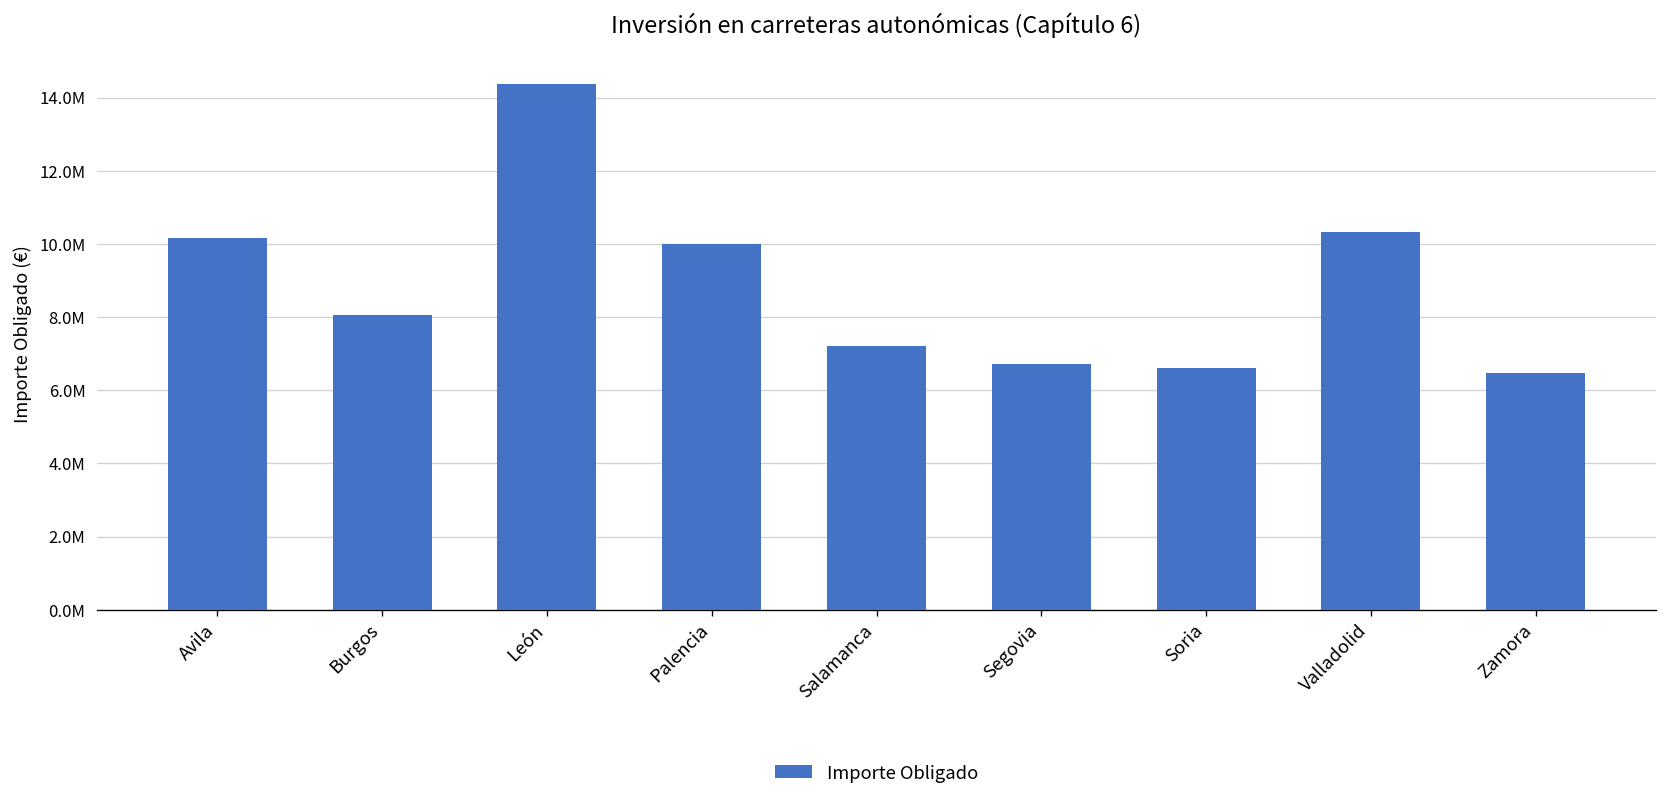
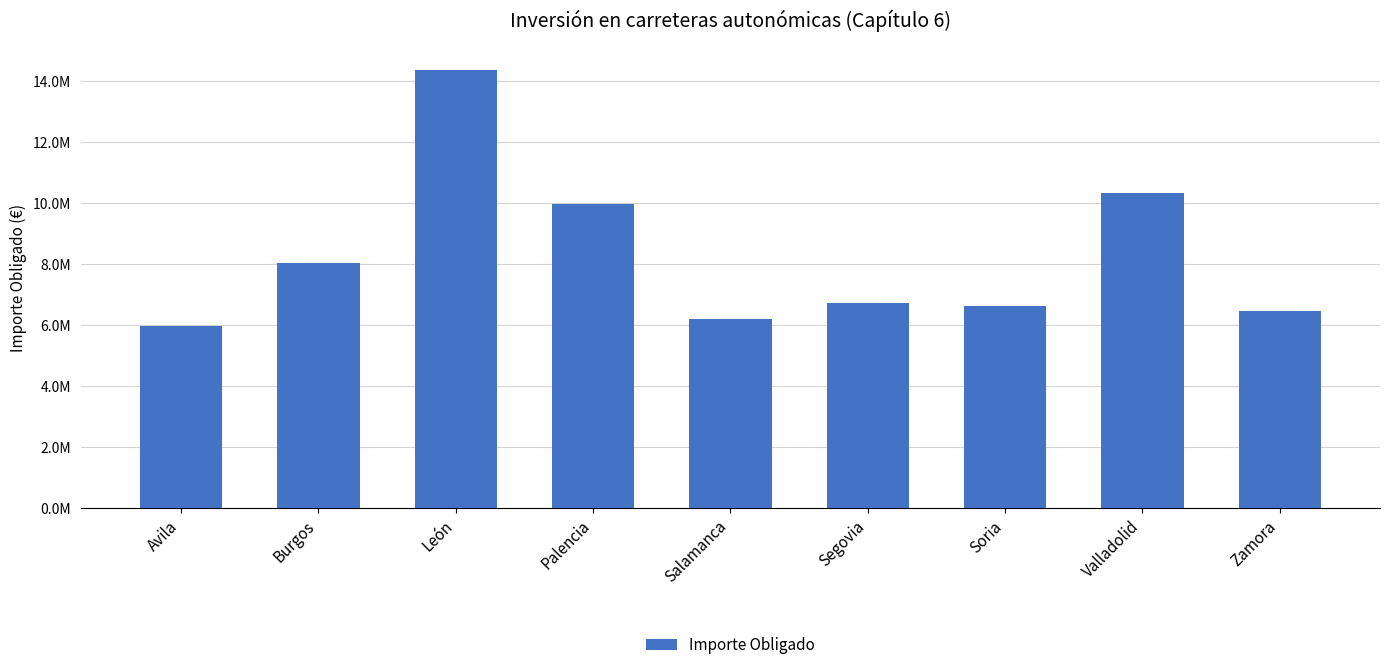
Avila: 10200000 -> 6000000
Salamanca: 7200000 -> 6200000
